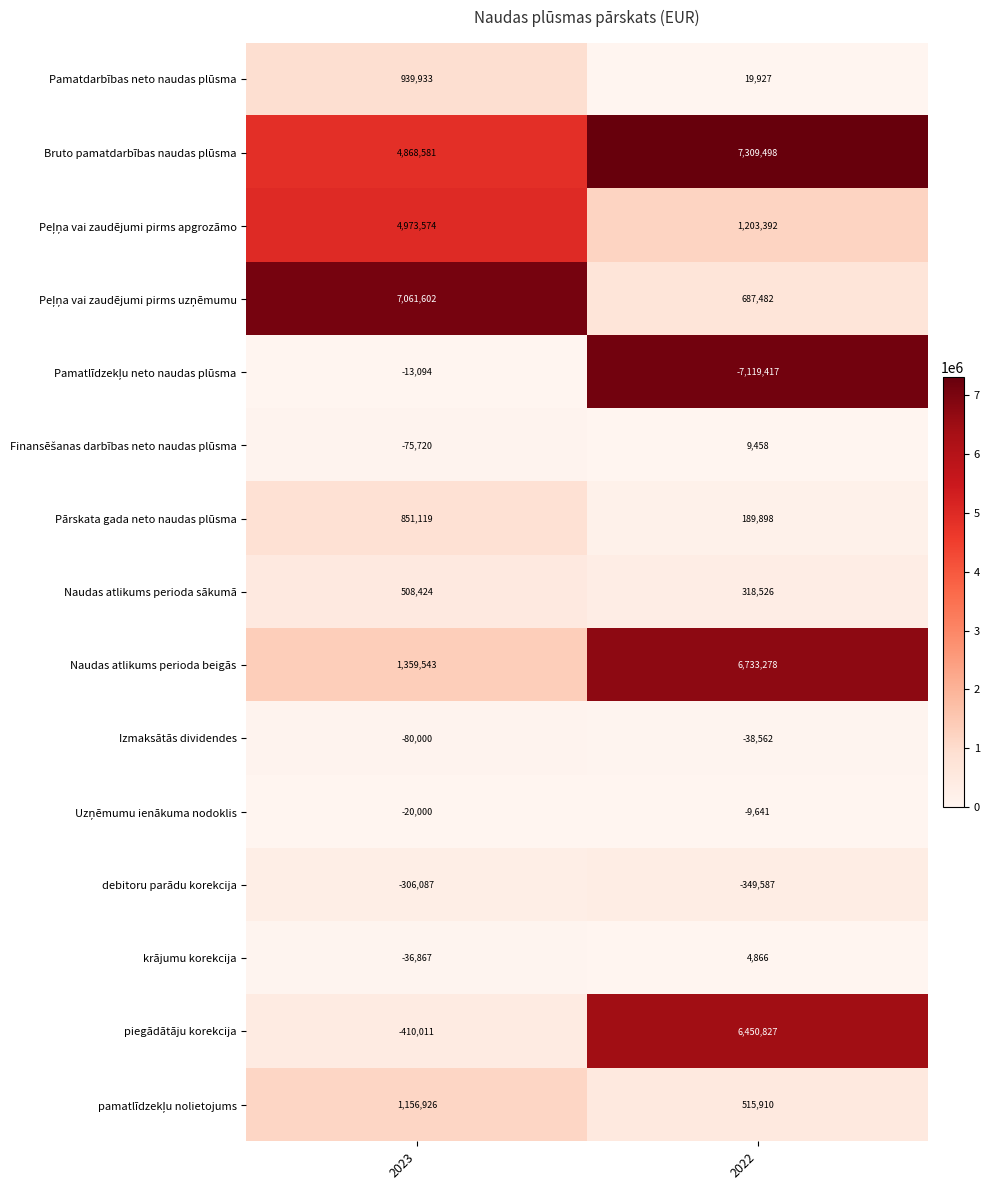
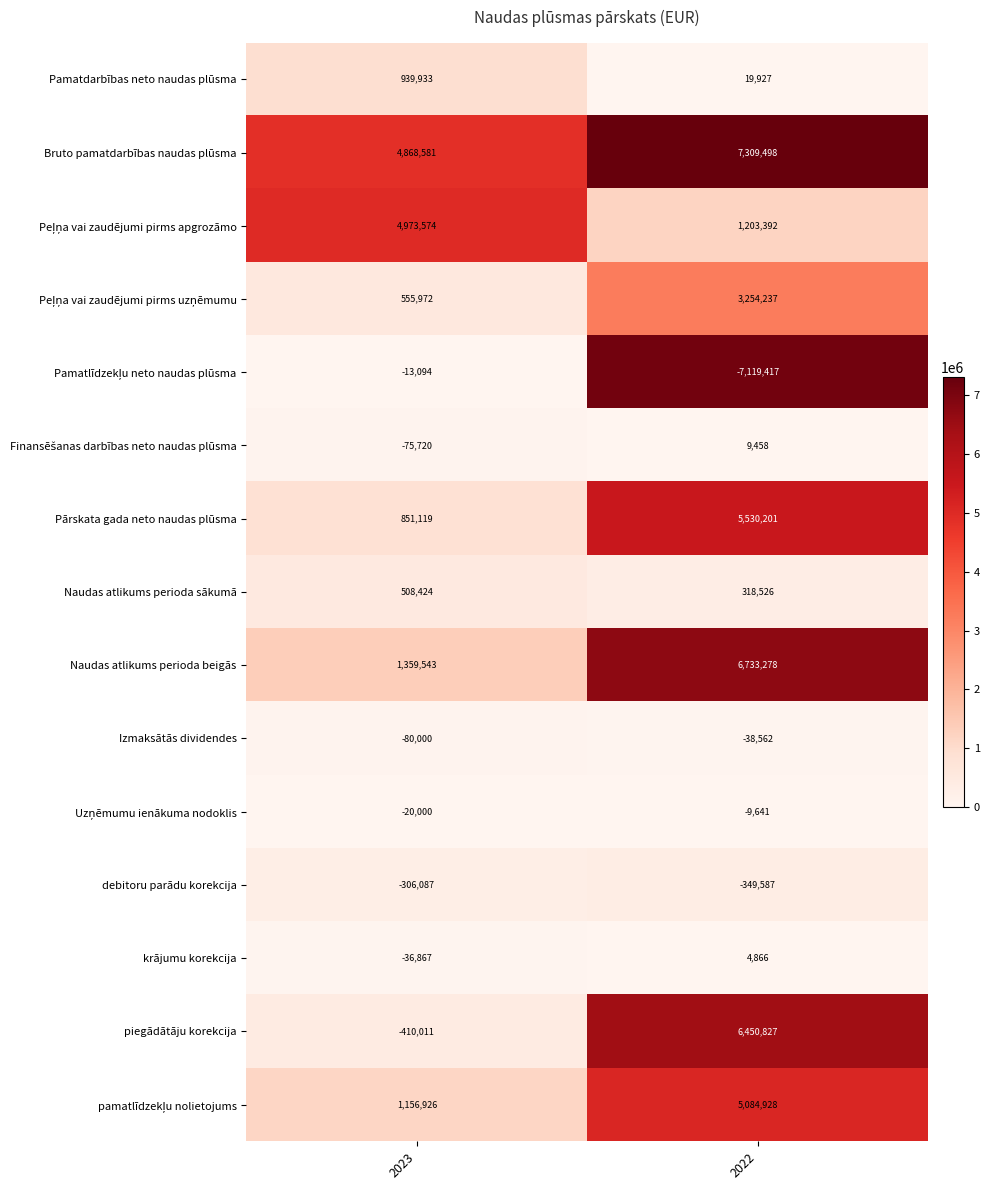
Peļņa vai zaudējumi pirms uzņēmumu, 2023: 7,061,602 -> 555,972
Peļņa vai zaudējumi pirms uzņēmumu, 2022: 687,482 -> 3,254,237
Pārskata gada neto naudas plūsma, 2022: 189,898 -> 5,530,201
pamatlīdzekļu nolietojums, 2022: 515,910 -> 5,084,928
